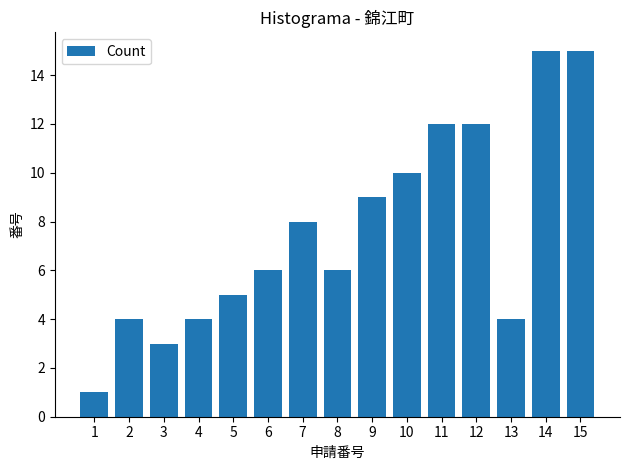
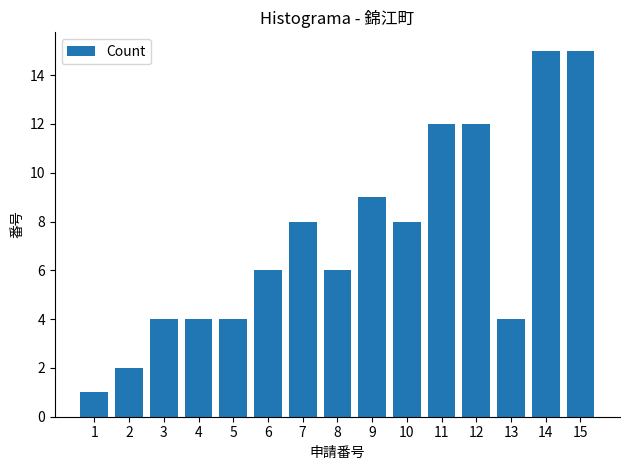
2: 4 -> 2
3: 3 -> 4
5: 5 -> 4
10: 10 -> 8
